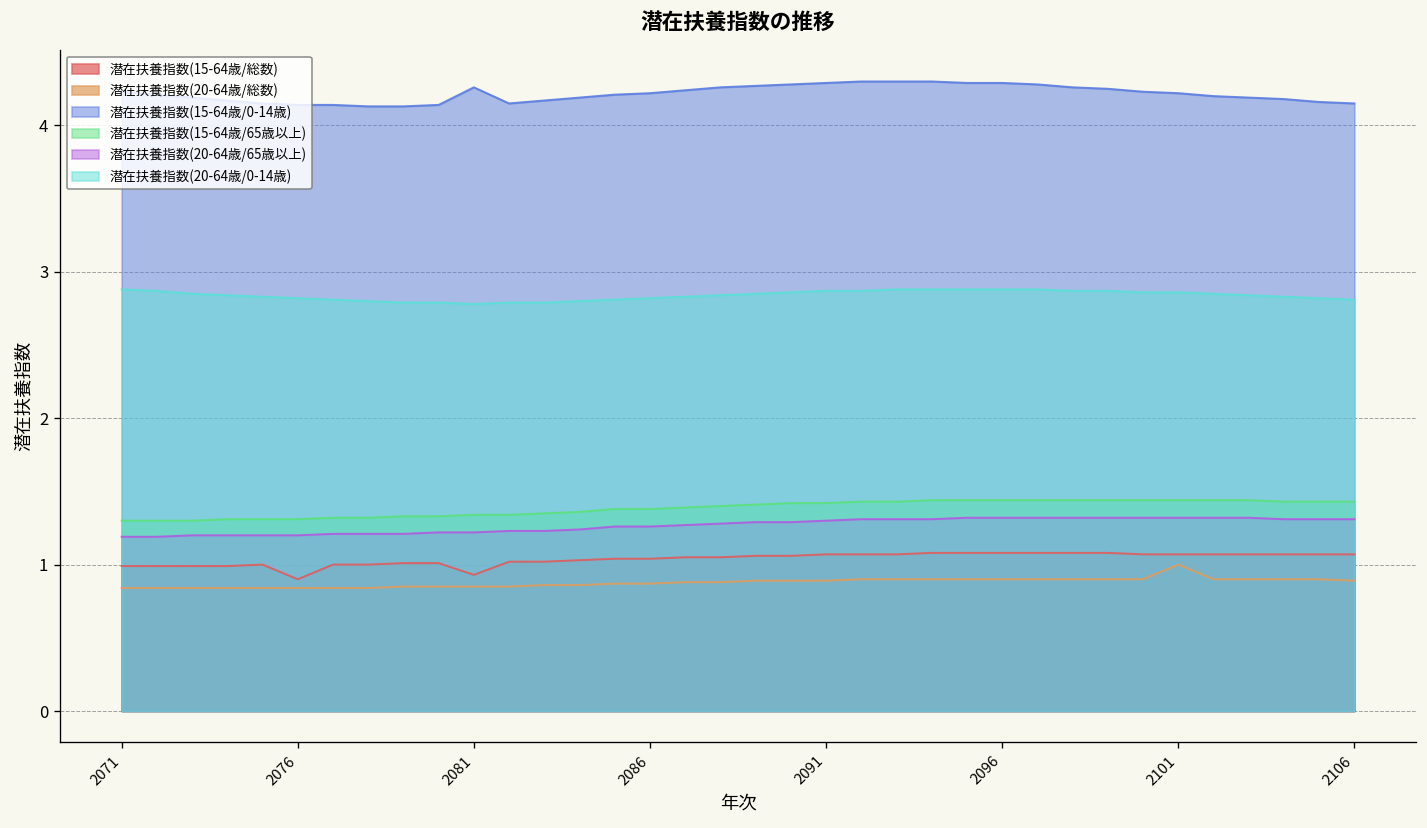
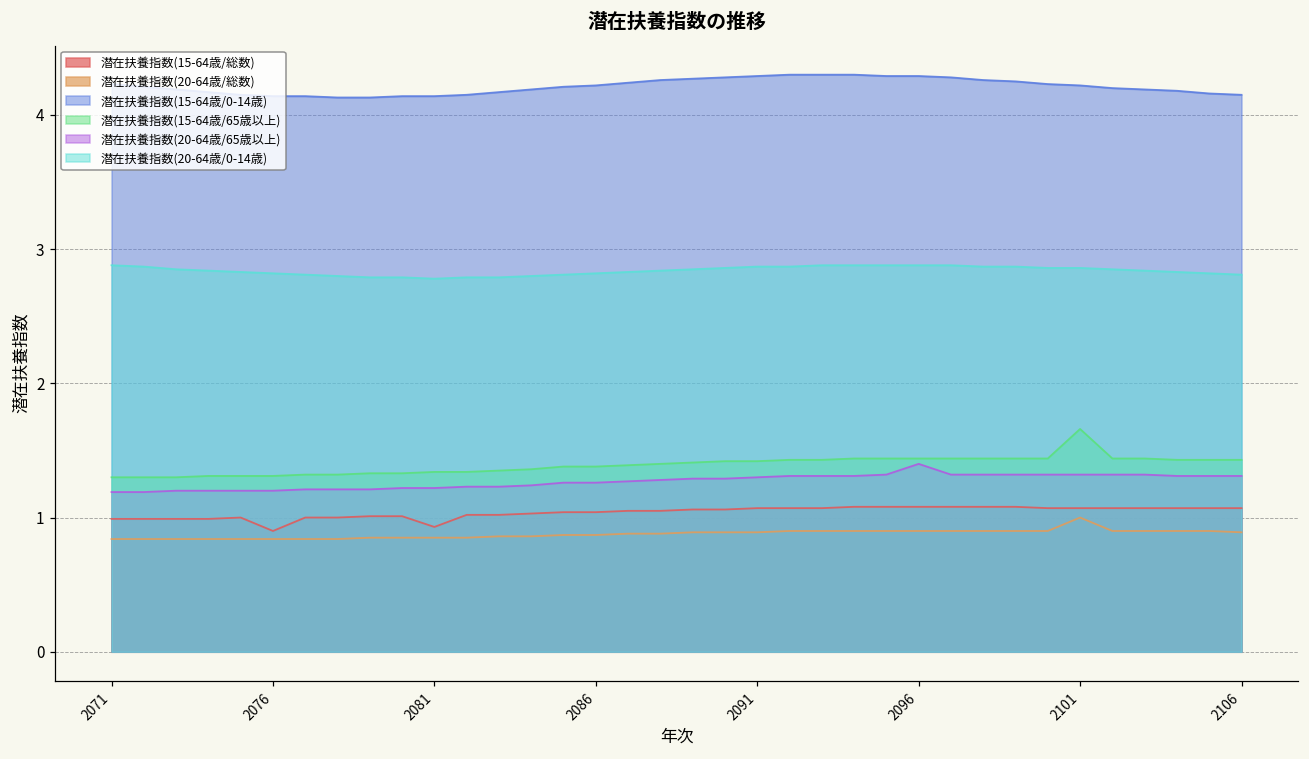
潜在扶養指数(15-64歳/0-14歳), 2081: 4.26 -> 4.14
潜在扶養指数(20-64歳/65歳以上), 2096: 1.32 -> 1.40
潜在扶養指数(15-64歳/65歳以上), 2101: 1.44 -> 1.66
